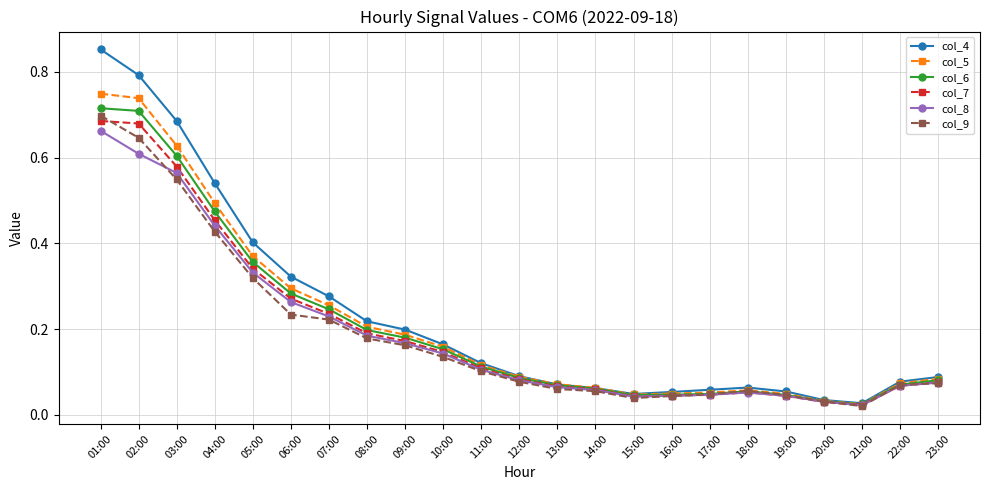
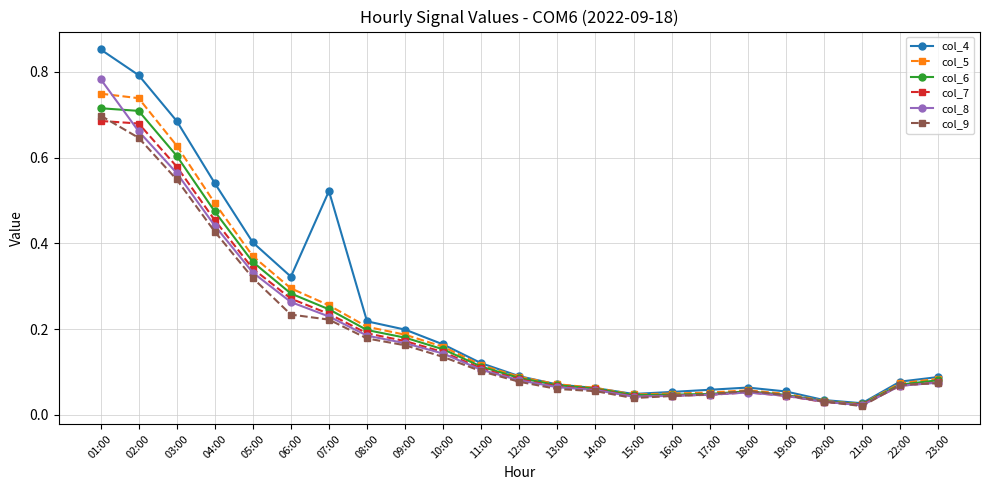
col_8, 01:00: 0.66 -> 0.78
col_8, 02:00: 0.61 -> 0.66
col_4, 07:00: 0.28 -> 0.52
